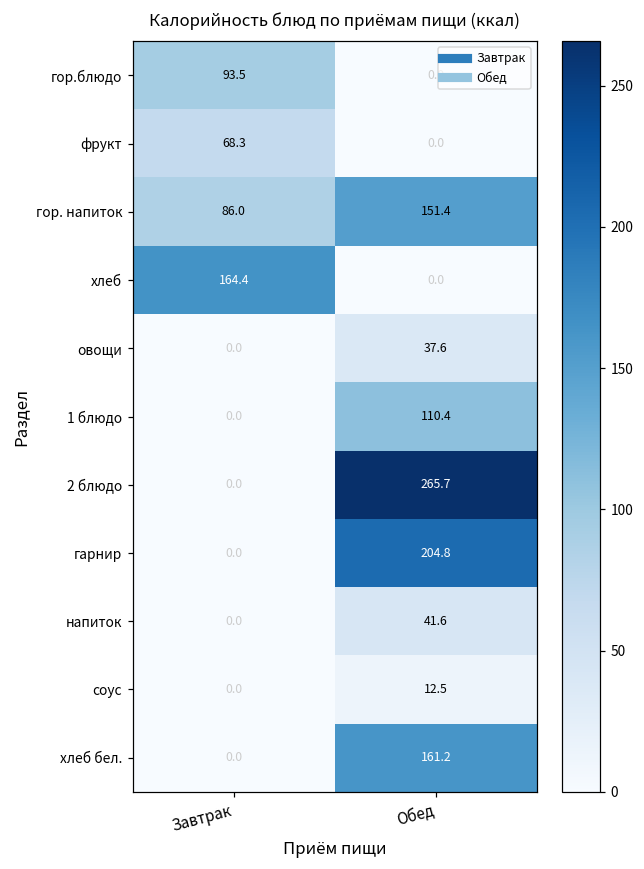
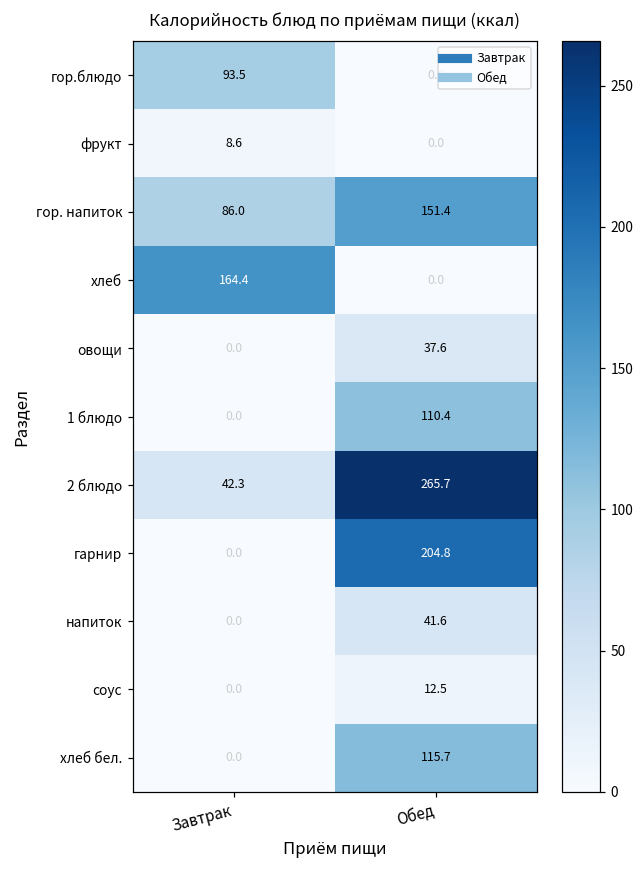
фрукт, Завтрак: 68.3 -> 8.6
2 блюдо, Завтрак: 0.0 -> 42.3
хлеб бел., Обед: 161.2 -> 115.7
